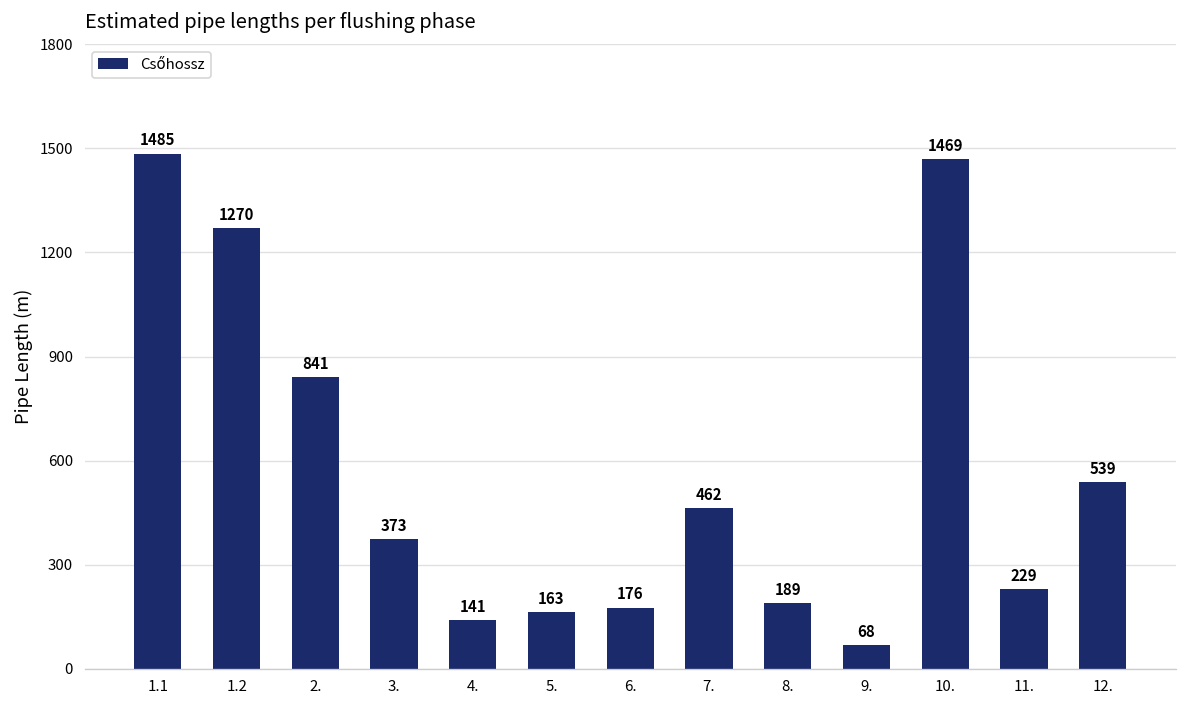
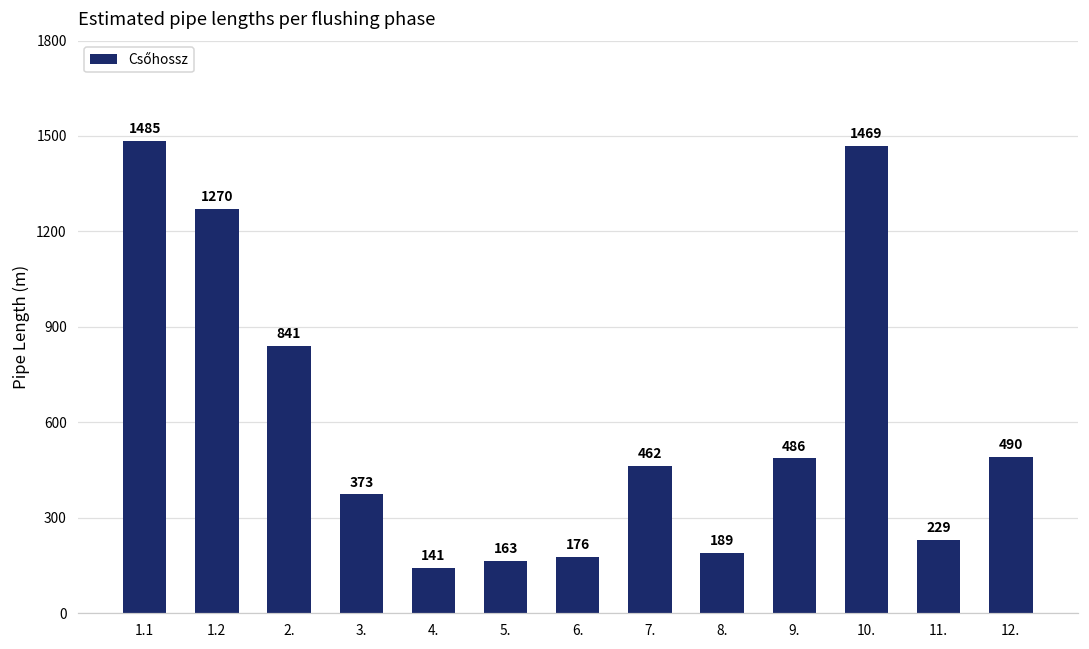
9.: 68 -> 486
12.: 539 -> 490
